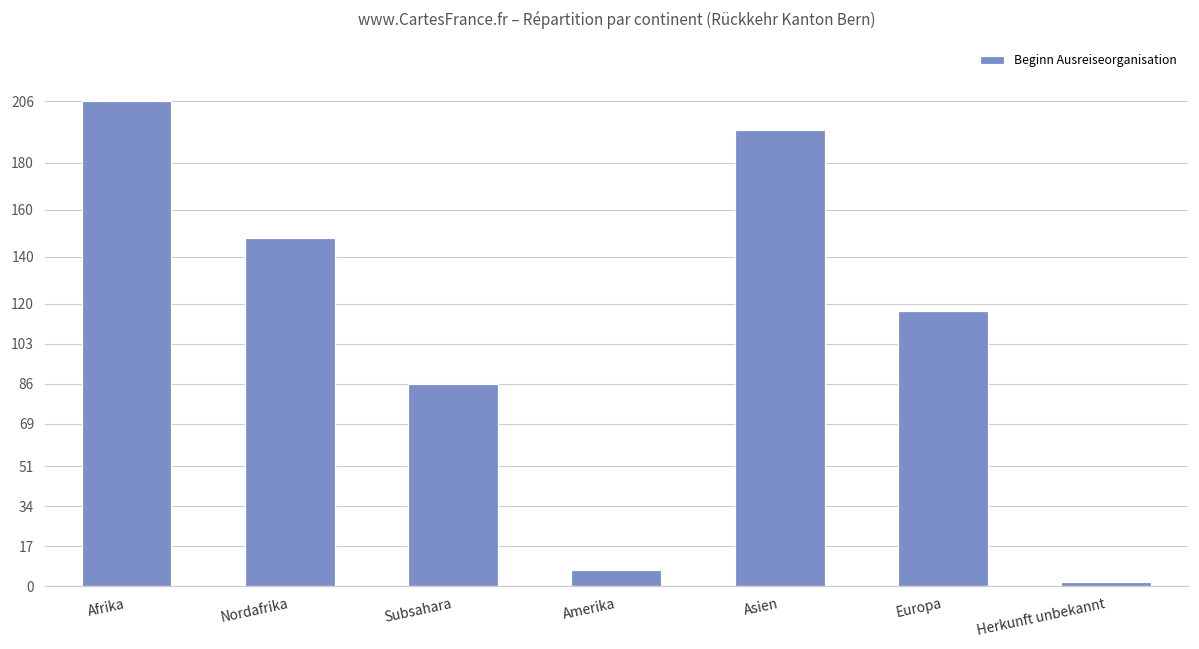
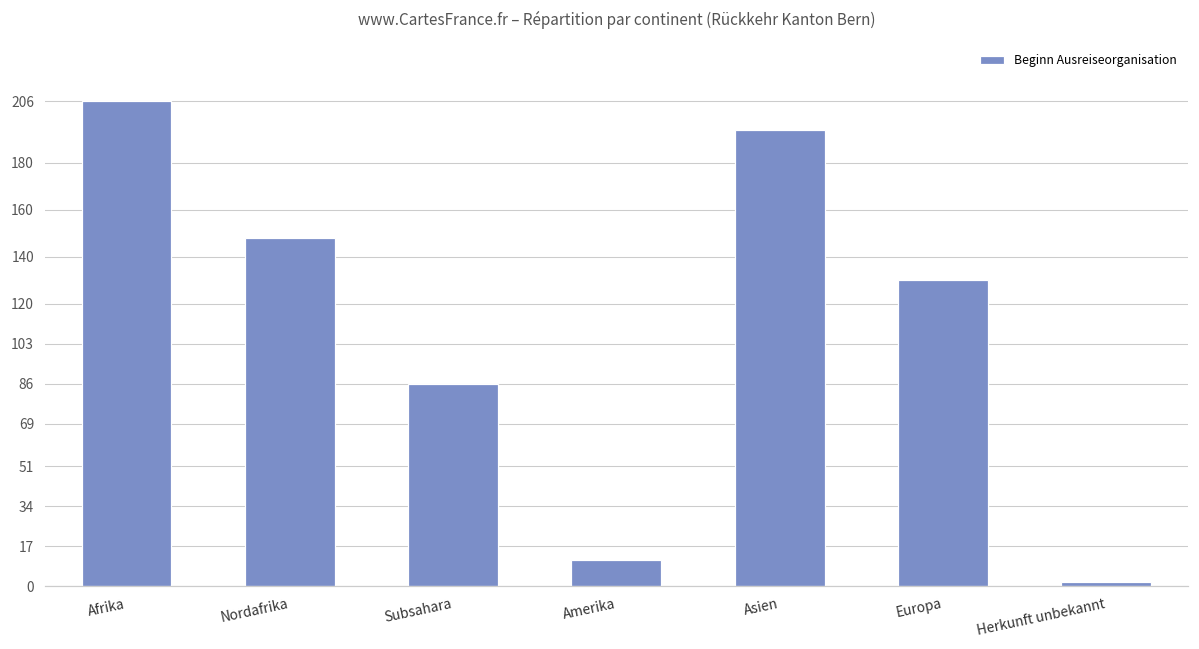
Amerika: 7 -> 11
Europa: 117 -> 130
